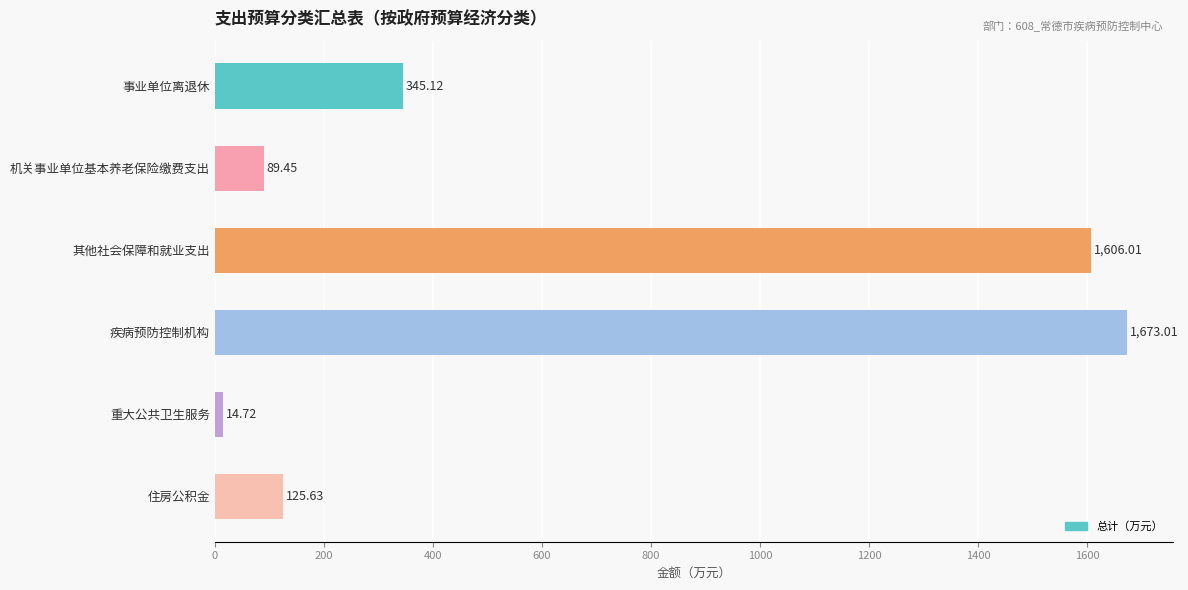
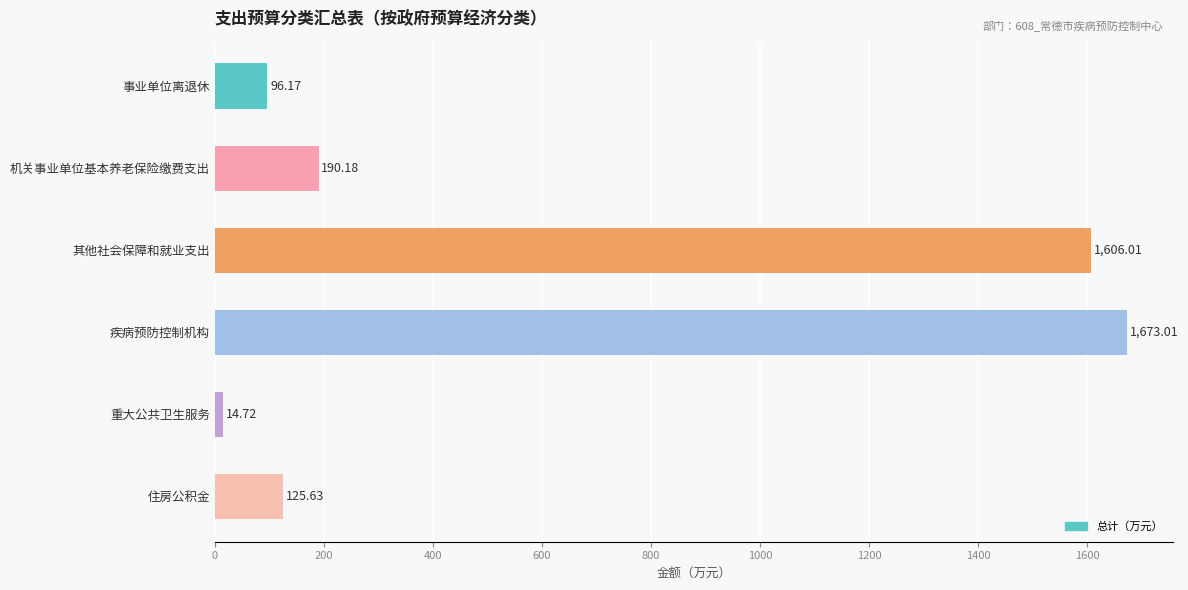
事业单位离退休: 345.12 -> 96.17
机关事业单位基本养老保险缴费支出: 89.45 -> 190.18
